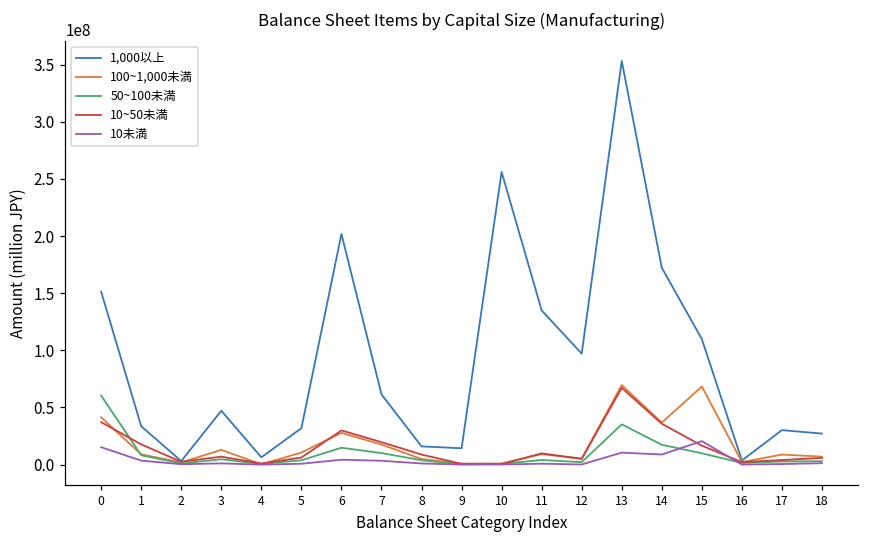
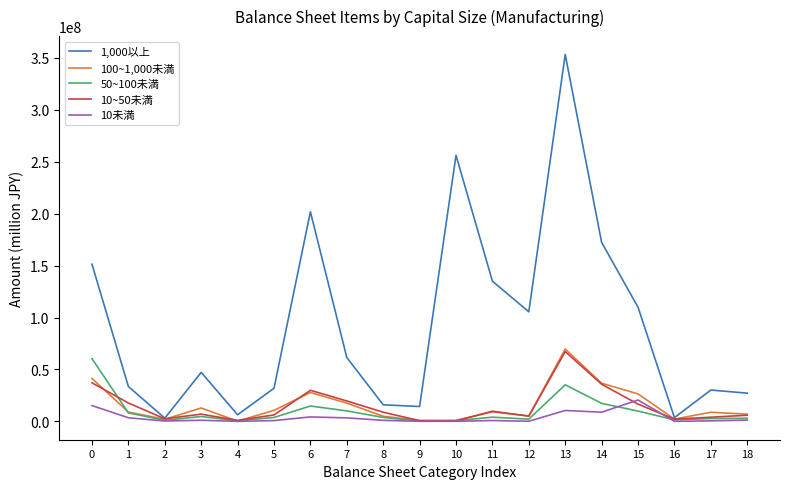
1,000以上, 12: 97000000 -> 105000000
100~1,000未満, 15: 68000000 -> 26000000
